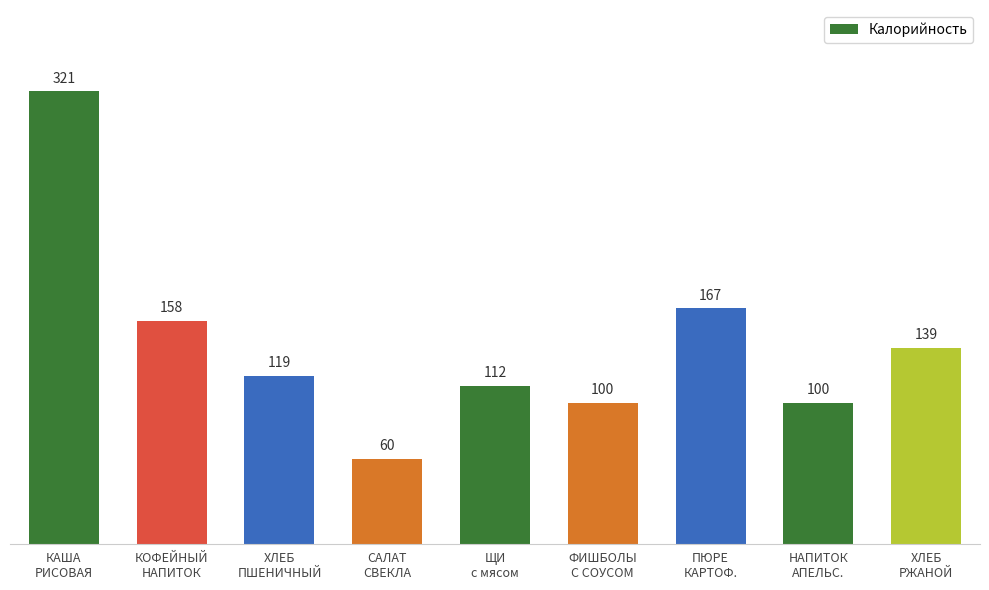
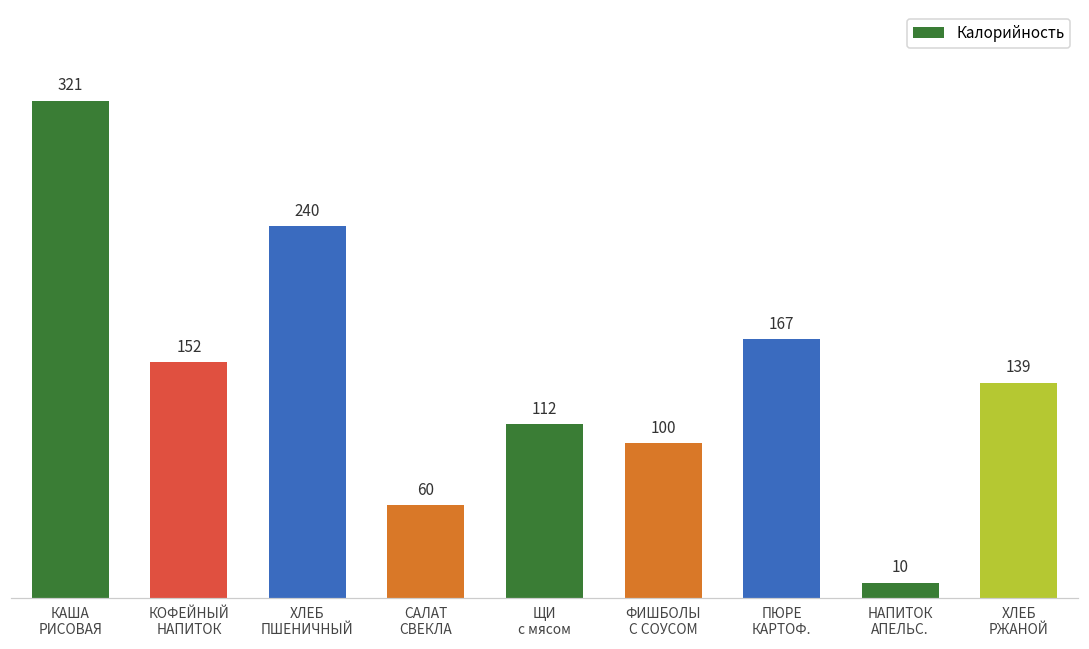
КОФЕЙНЫЙ НАПИТОК: 158 -> 152
ХЛЕБ ПШЕНИЧНЫЙ: 119 -> 240
НАПИТОК АПЕЛЬС.: 100 -> 10
